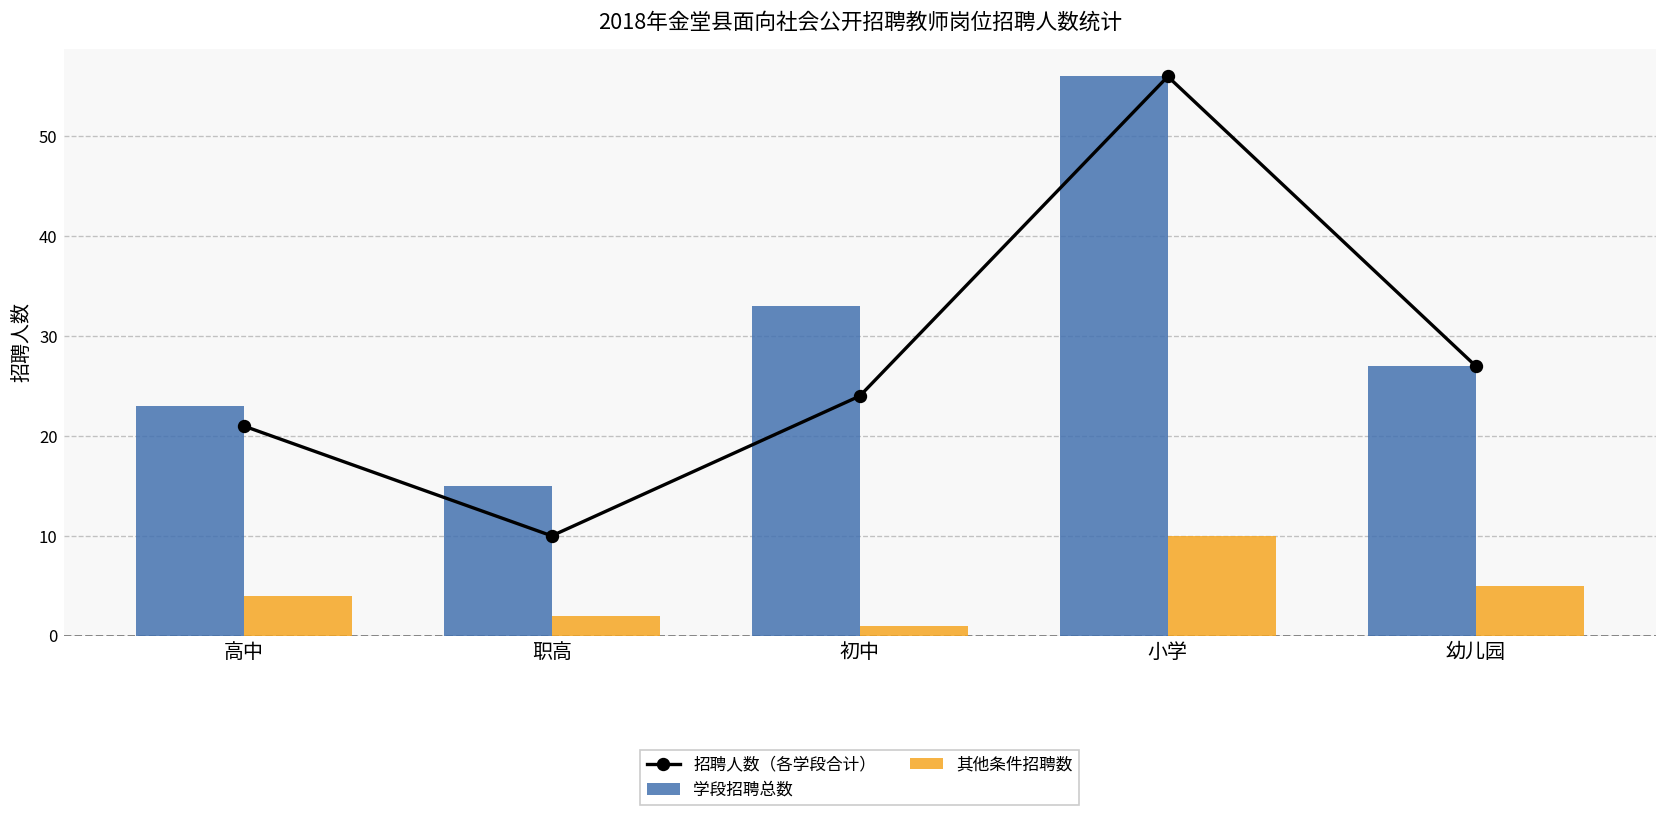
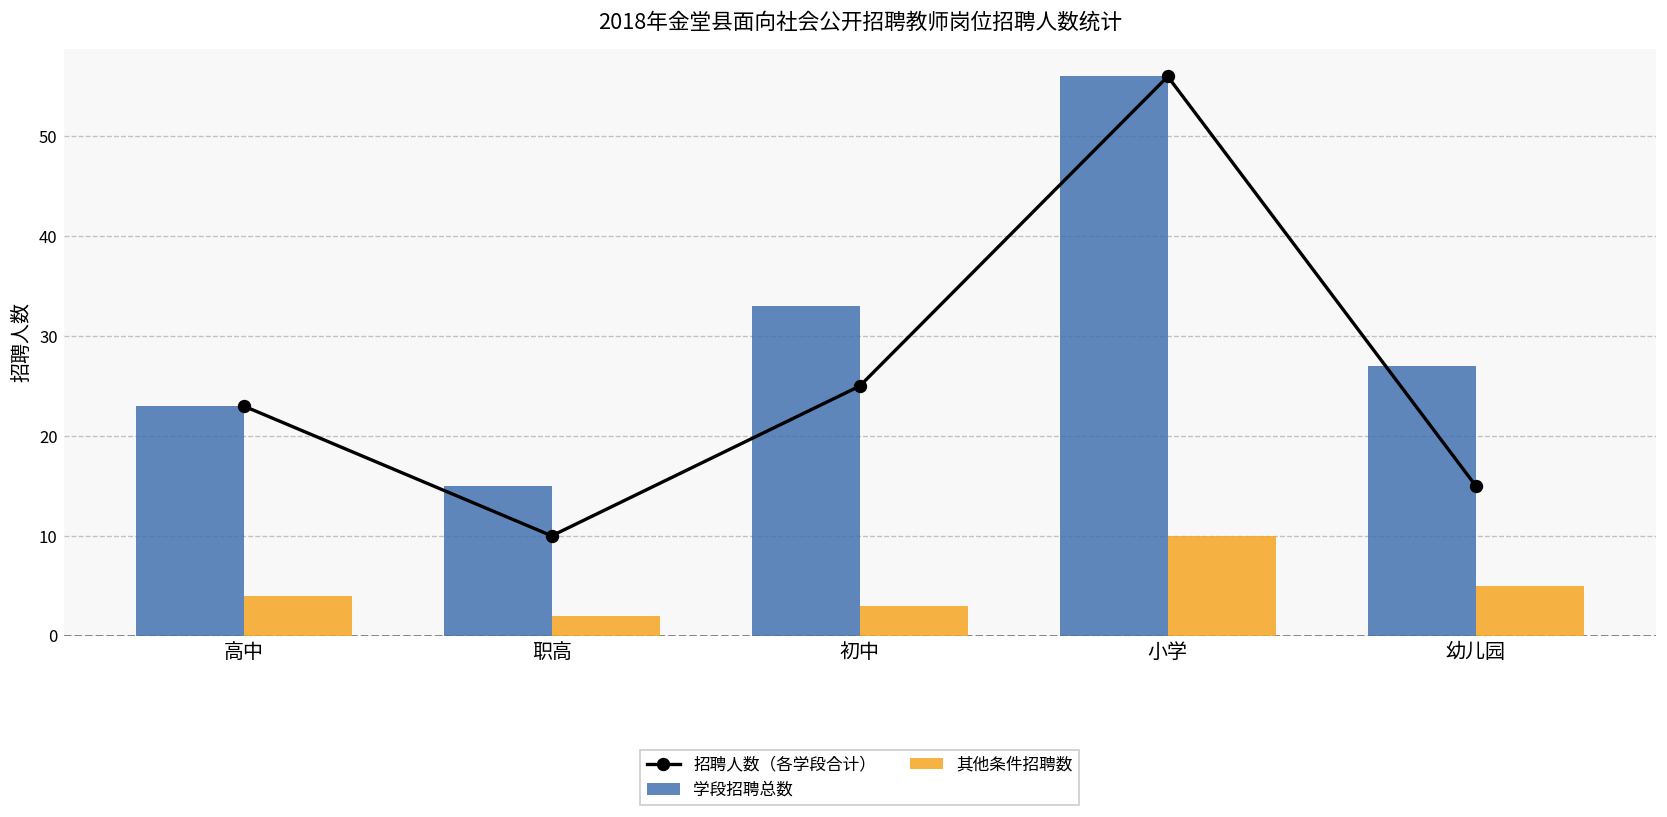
招聘人数（各学段合计）, 高中: 21 -> 23
招聘人数（各学段合计）, 初中: 24 -> 25
其他条件招聘数, 初中: 1 -> 3
招聘人数（各学段合计）, 幼儿园: 27 -> 15
